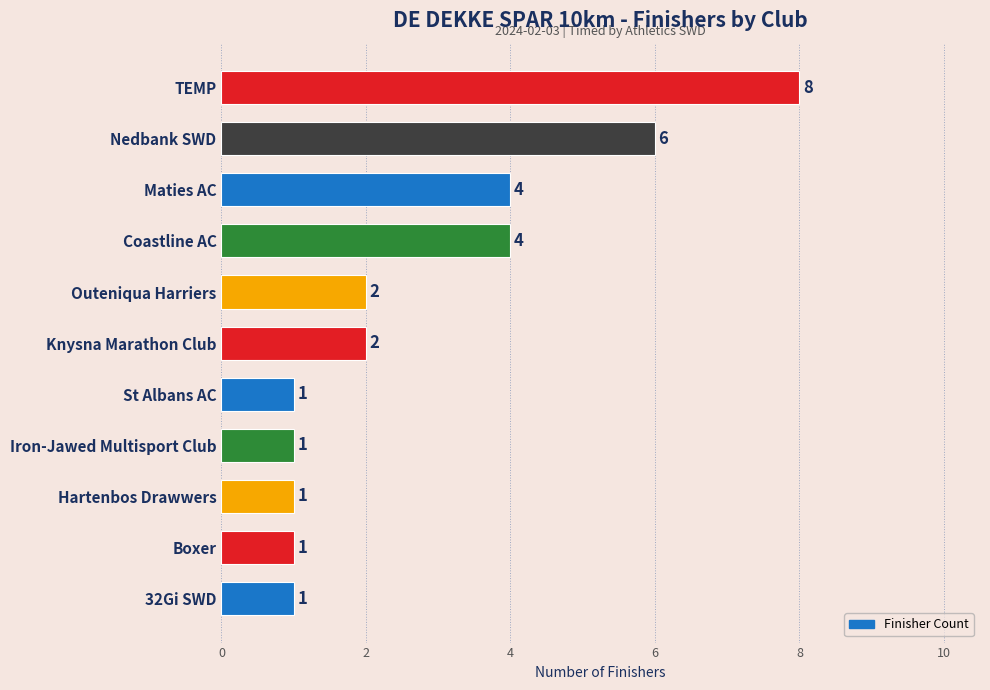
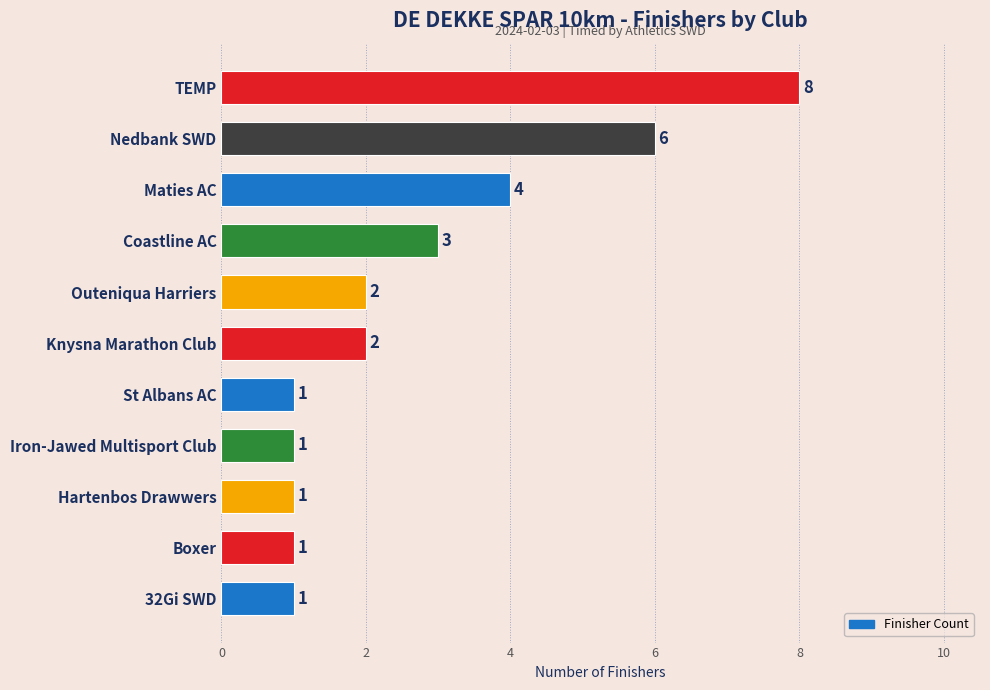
Coastline AC: 4 -> 3
